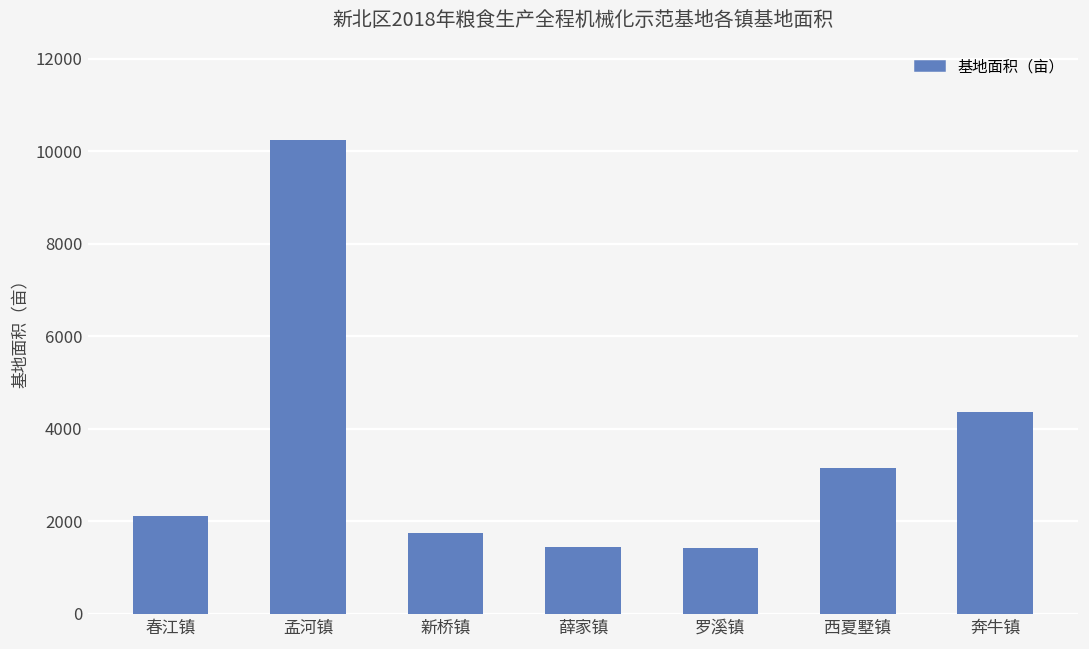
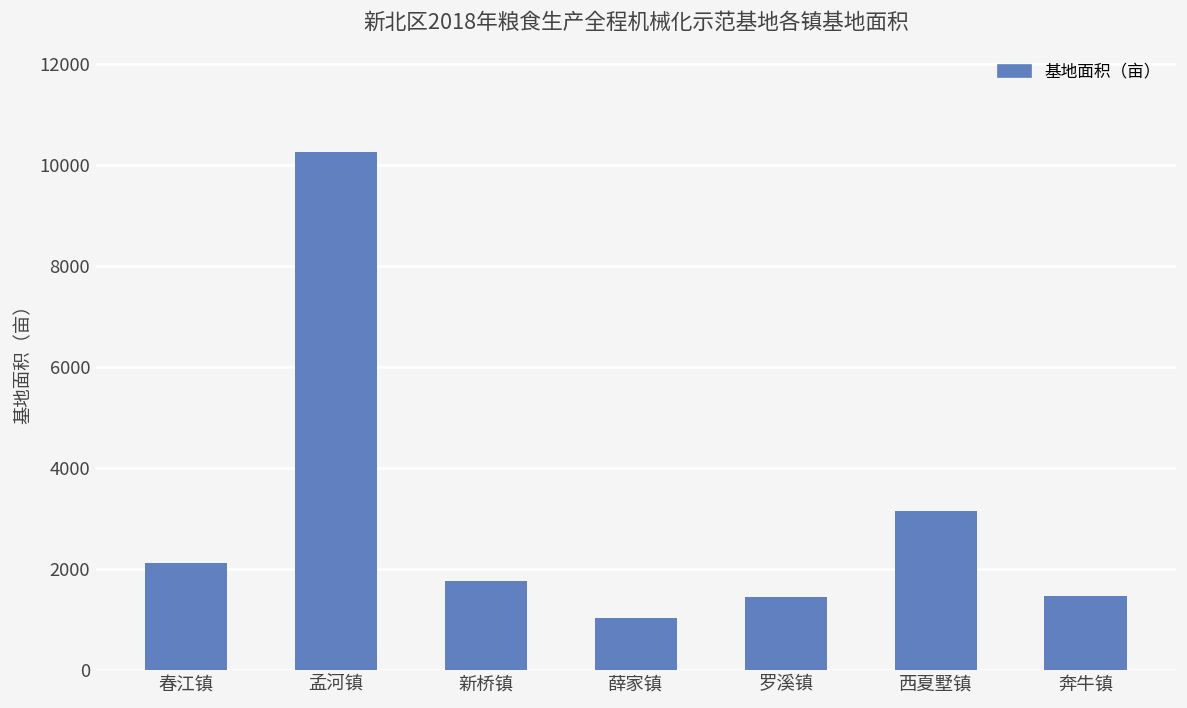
薛家镇: 1500 -> 1000
奔牛镇: 4400 -> 1500
